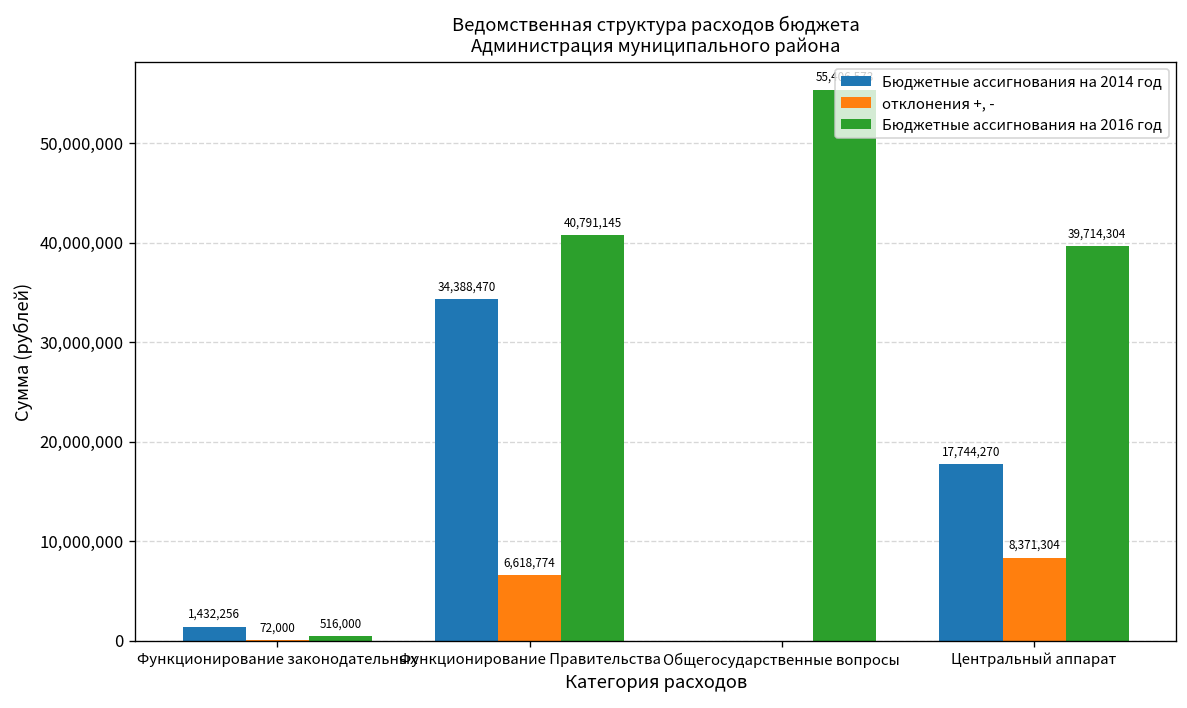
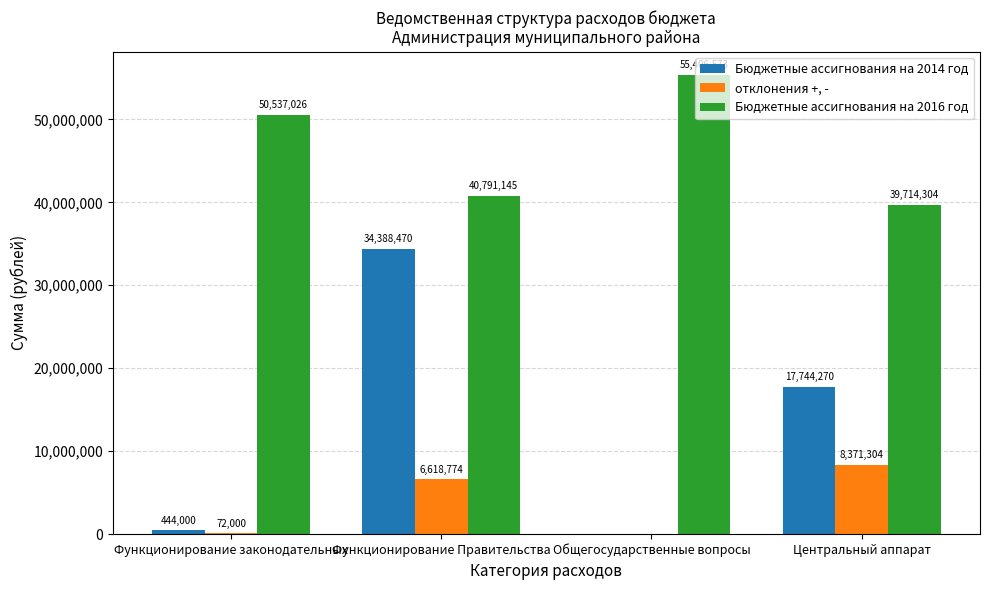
Бюджетные ассигнования на 2014 год, Функционирование законодательных: 1,432,256 -> 444,000
Бюджетные ассигнования на 2016 год, Функционирование законодательных: 516,000 -> 50,537,026
